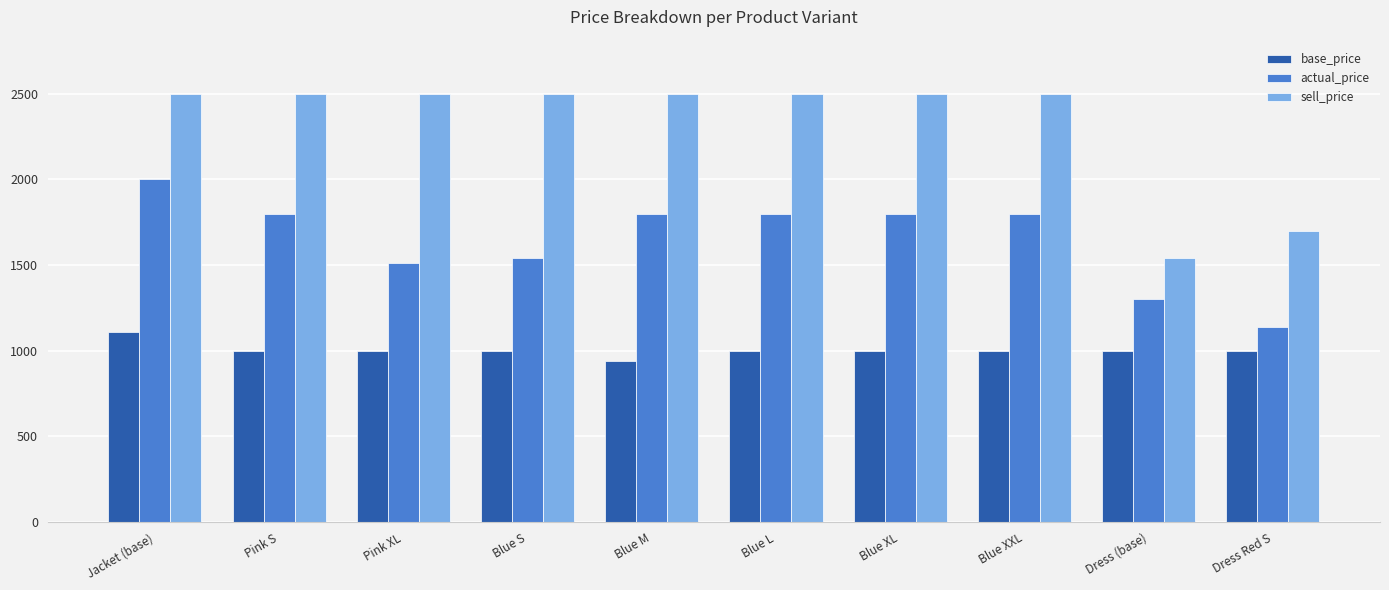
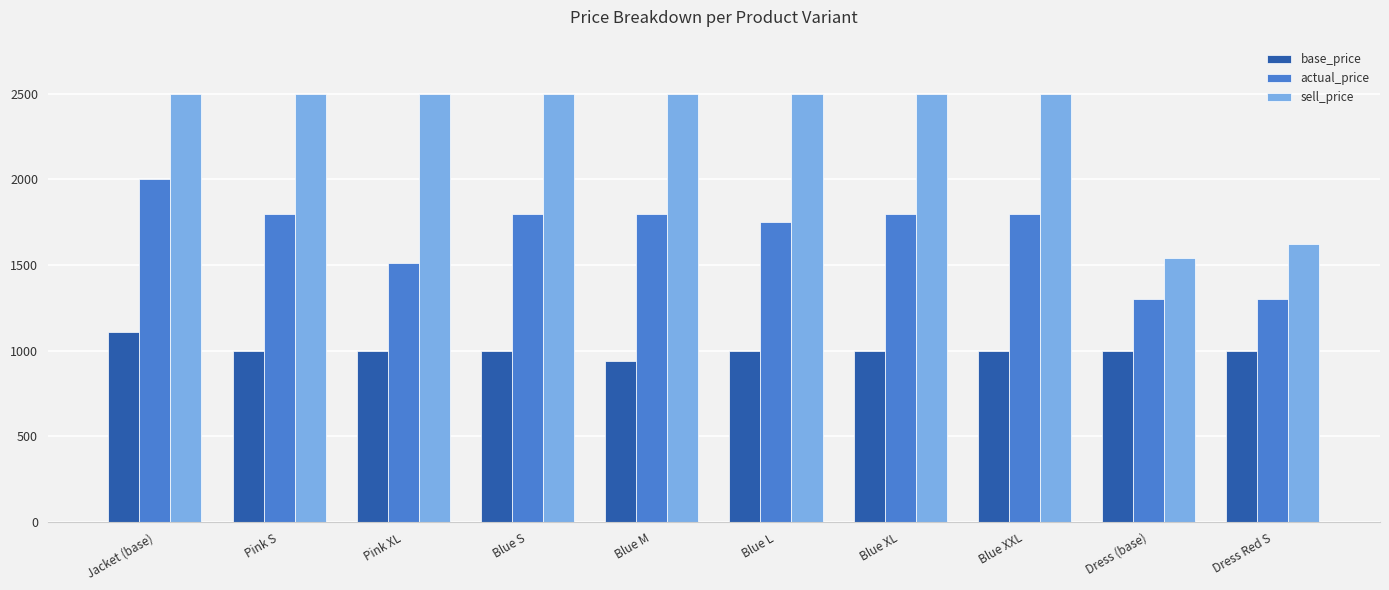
actual_price, Blue S: 1540 -> 1800
actual_price, Blue L: 1800 -> 1750
actual_price, Dress Red S: 1140 -> 1300
sell_price, Dress Red S: 1700 -> 1630
